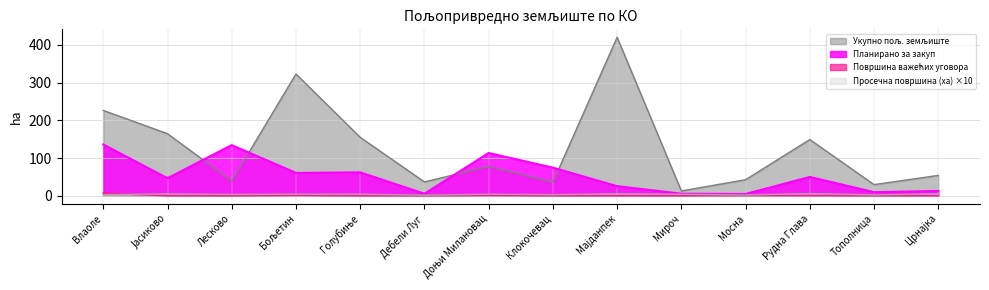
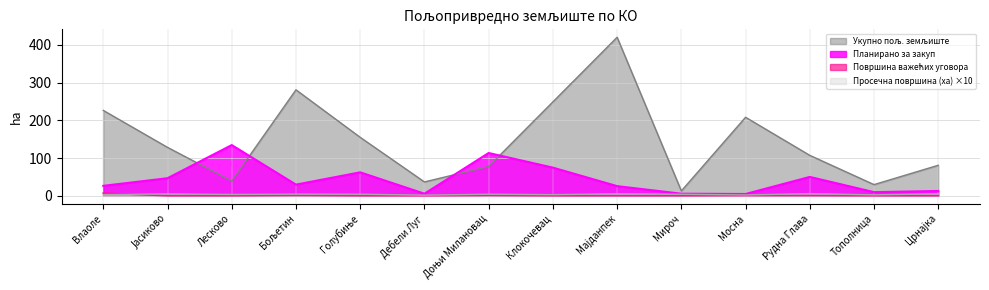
Планирано за закуп, Влаоле: 140 -> 30
Укупно пољ. земљиште, Јасиково: 160 -> 130
Укупно пољ. земљиште, Бољетин: 320 -> 280
Планирано за закуп, Бољетин: 60 -> 30
Укупно пољ. земљиште, Клокочевац: 40 -> 250
Укупно пољ. земљиште, Мосна: 40 -> 210
Укупно пољ. земљиште, Рудна Глава: 150 -> 110
Укупно пољ. земљиште, Црнајка: 50 -> 80
